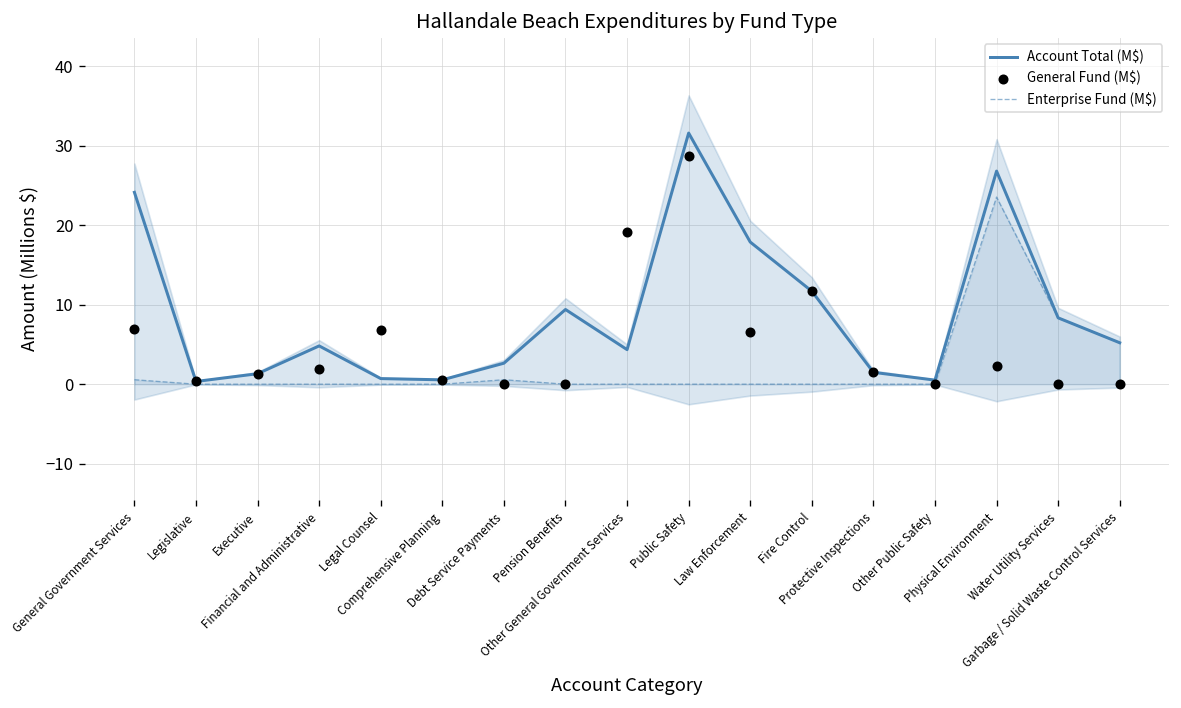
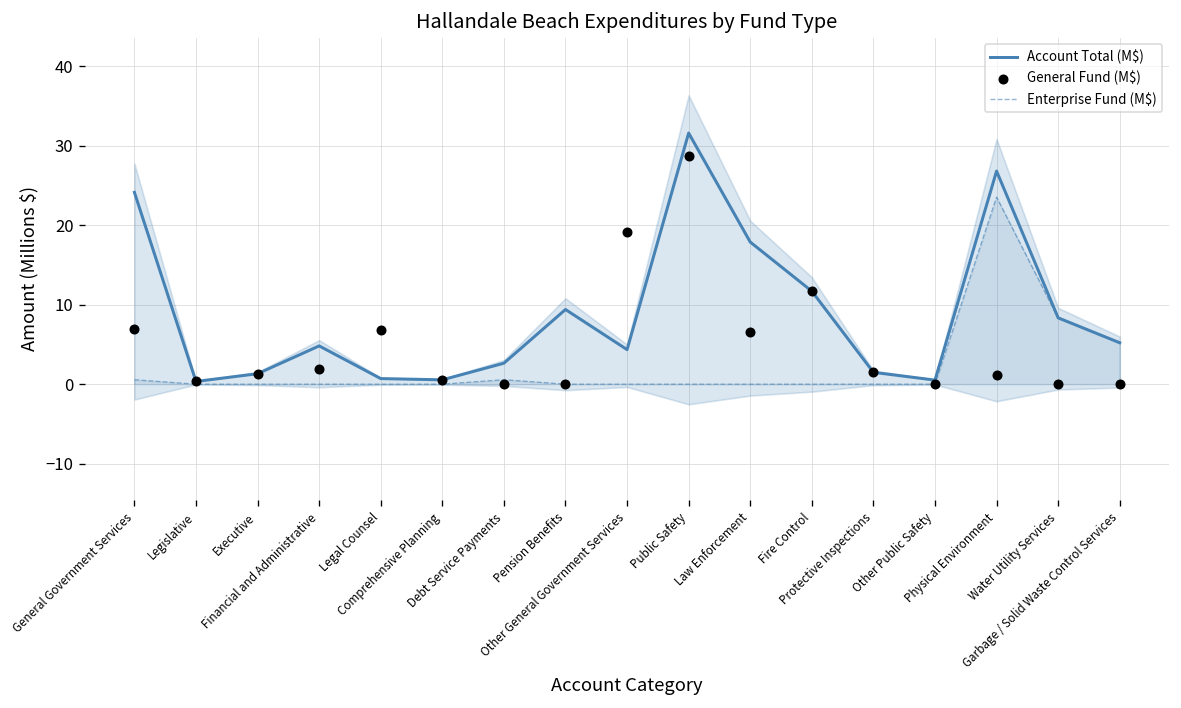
General Fund (M$), Physical Environment: 2 -> 1
